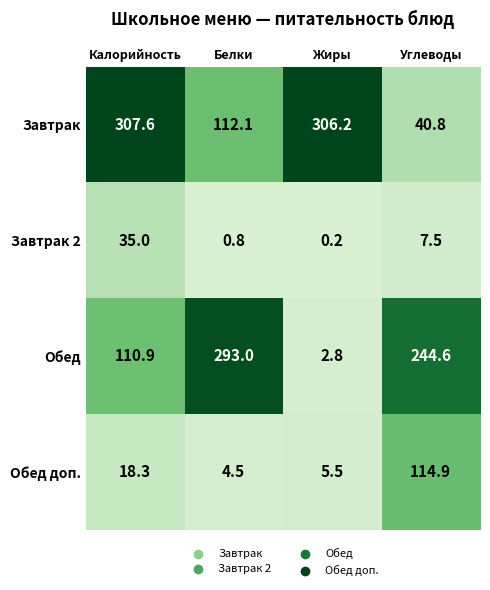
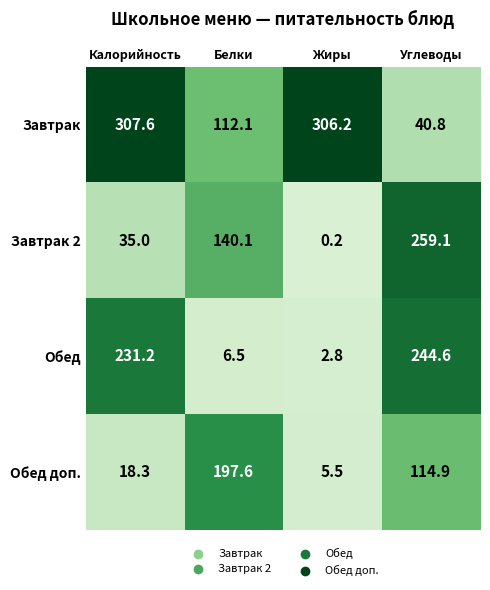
Завтрак 2, Белки: 0.8 -> 140.1
Завтрак 2, Углеводы: 7.5 -> 259.1
Обед, Калорийность: 110.9 -> 231.2
Обед, Белки: 293.0 -> 6.5
Обед доп., Белки: 4.5 -> 197.6
